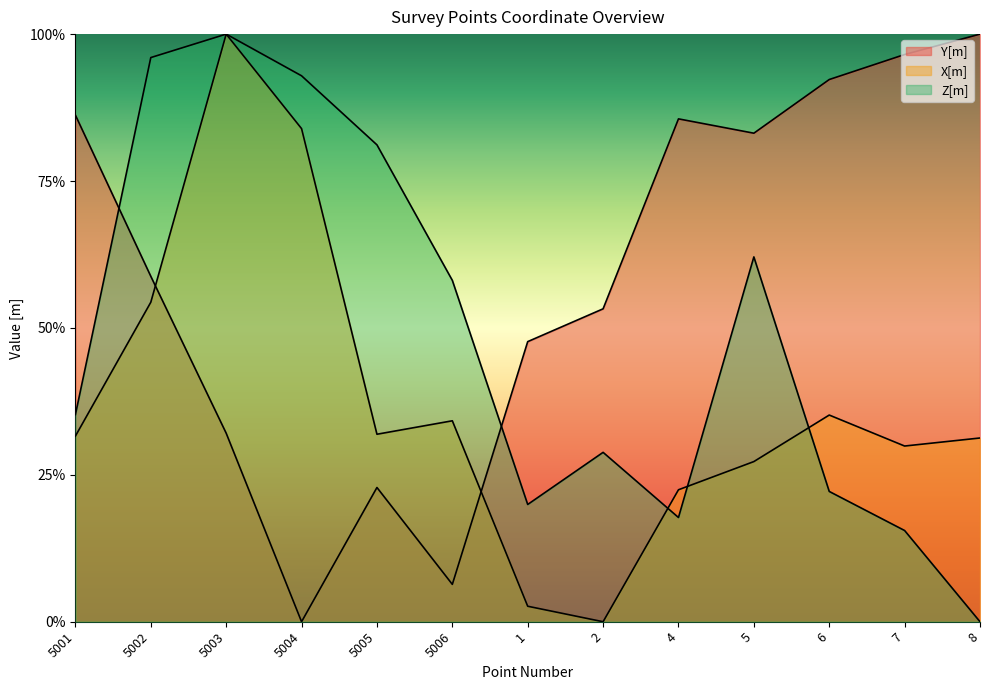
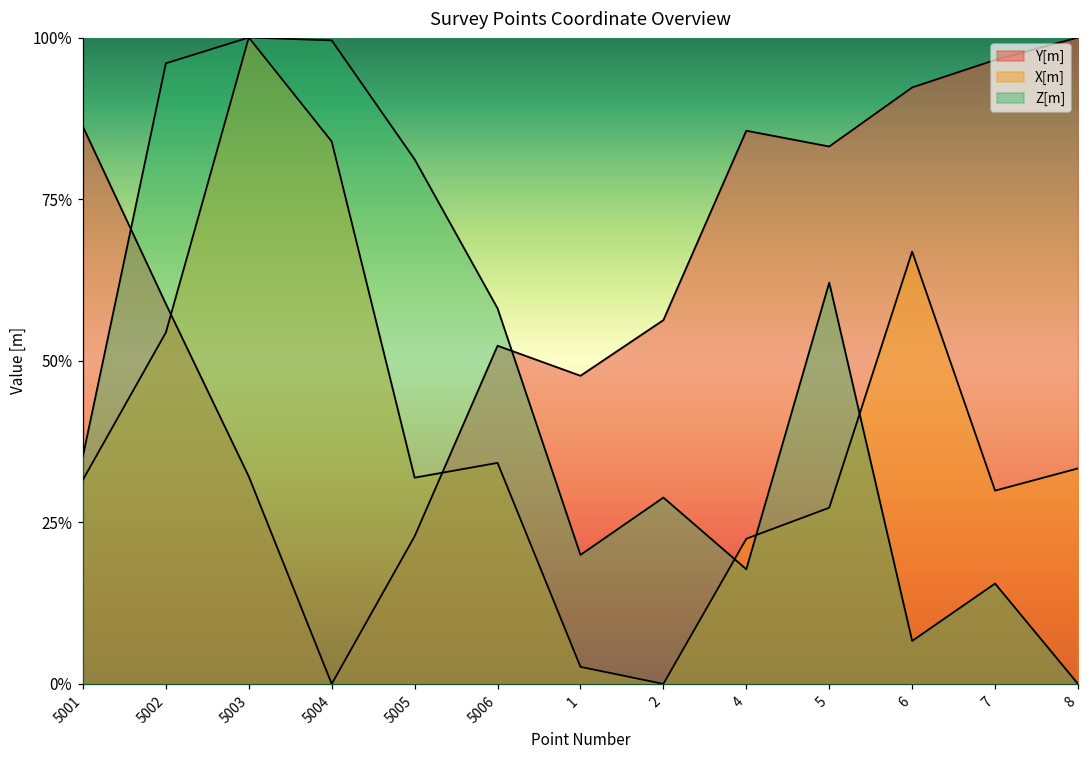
Z[m], 5004: 93% -> 100%
Y[m], 5006: 6% -> 52%
Y[m], 2: 53% -> 56%
X[m], 6: 35% -> 67%
Z[m], 6: 22% -> 7%
X[m], 8: 31% -> 33%
